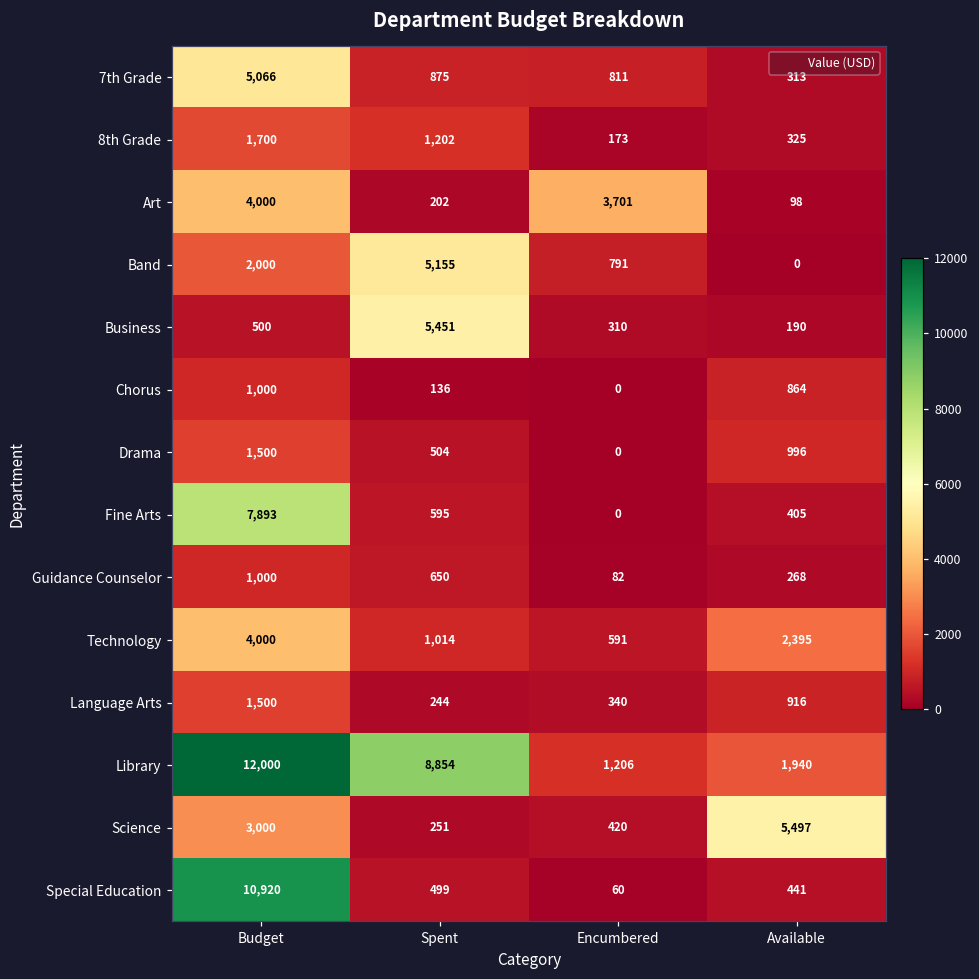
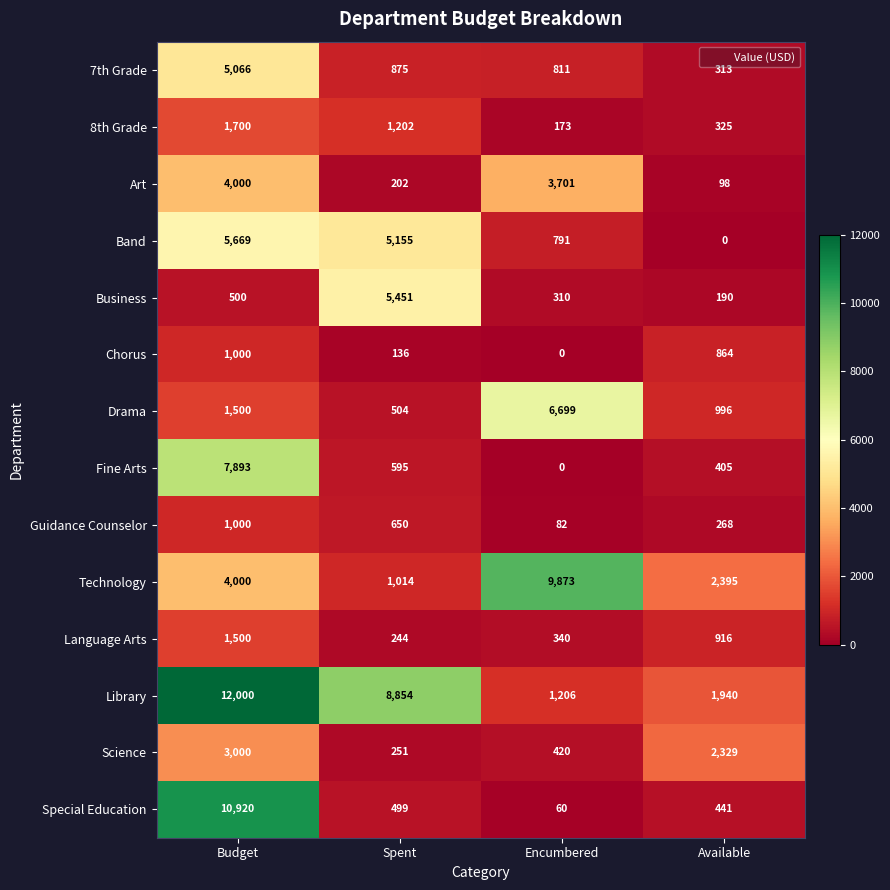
Band, Budget: 2,000 -> 5,669
Drama, Encumbered: 0 -> 6,699
Technology, Encumbered: 591 -> 9,873
Science, Available: 5,497 -> 2,329
